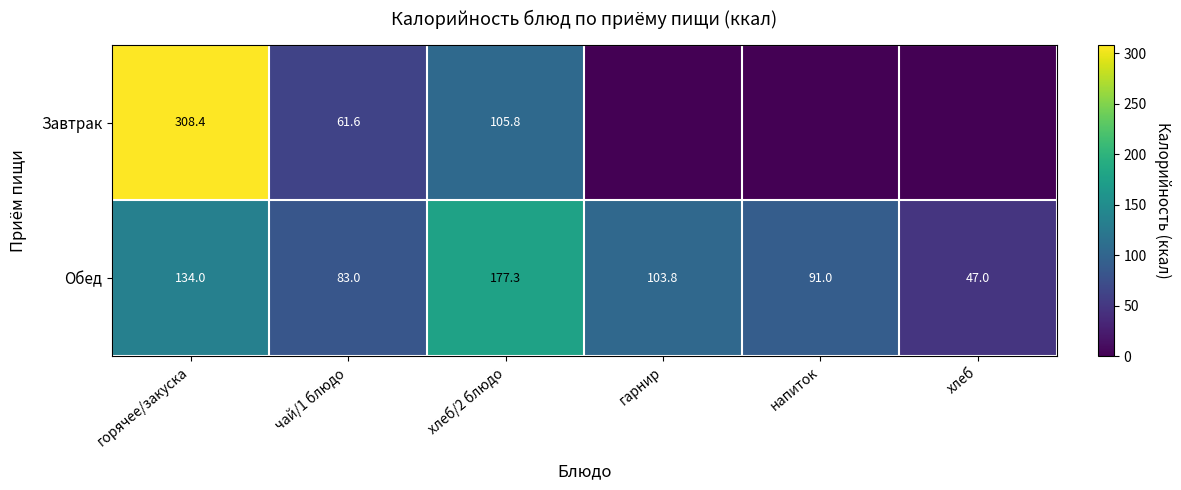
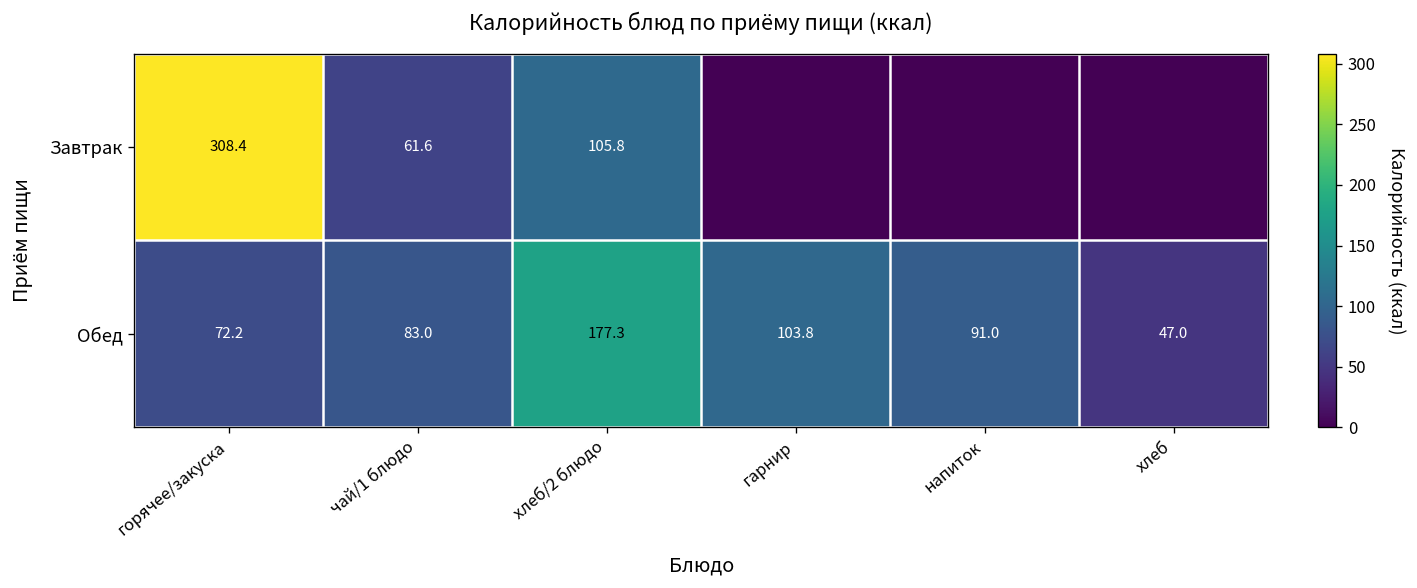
Обед, горячее/закуска: 134.0 -> 72.2
